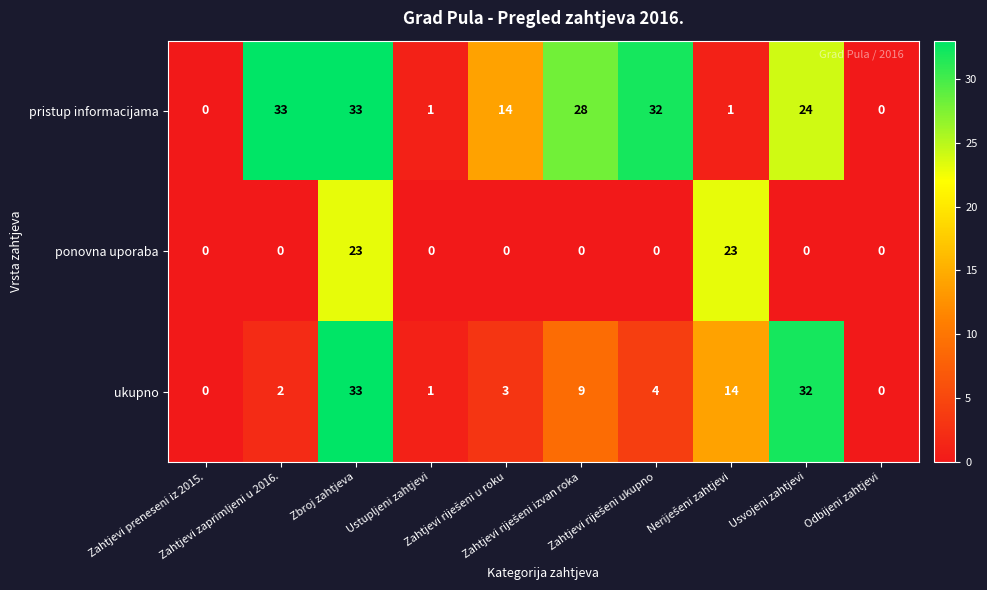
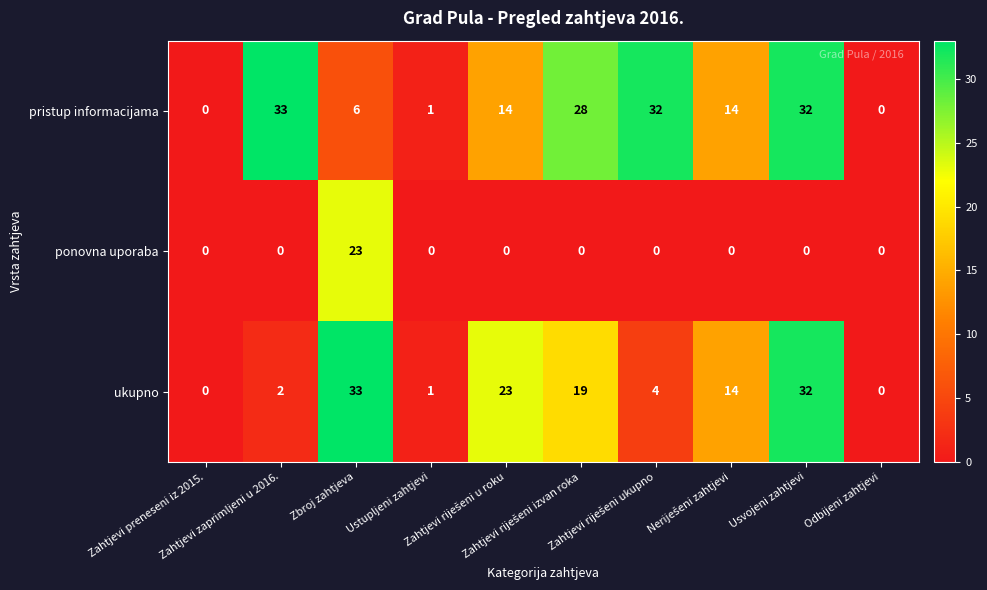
pristup informacijama, Zbroj zahtjeva: 33 -> 6
pristup informacijama, Neriješeni zahtjevi: 1 -> 14
pristup informacijama, Usvojeni zahtjevi: 24 -> 32
ponovna uporaba, Neriješeni zahtjevi: 23 -> 0
ukupno, Zahtjevi riješeni u roku: 3 -> 23
ukupno, Zahtjevi riješeni izvan roka: 9 -> 19
